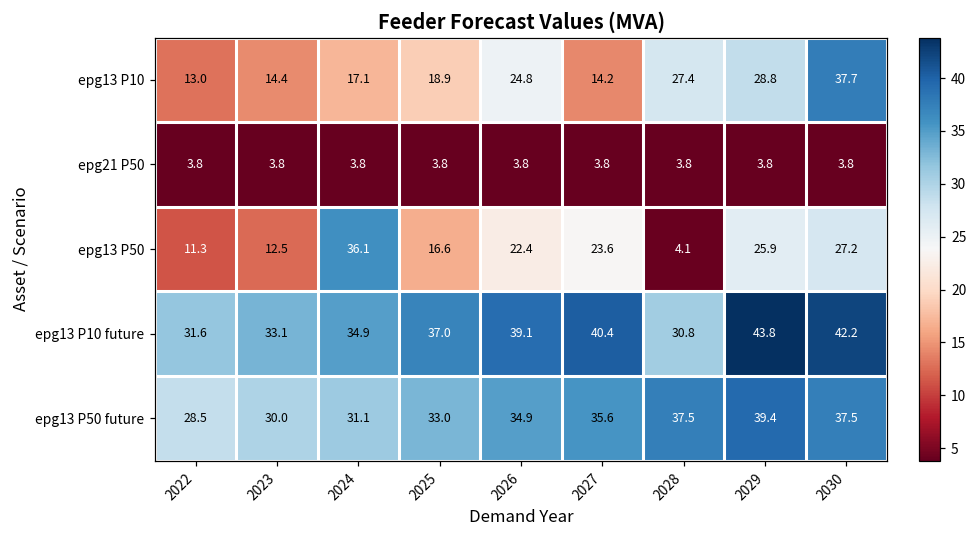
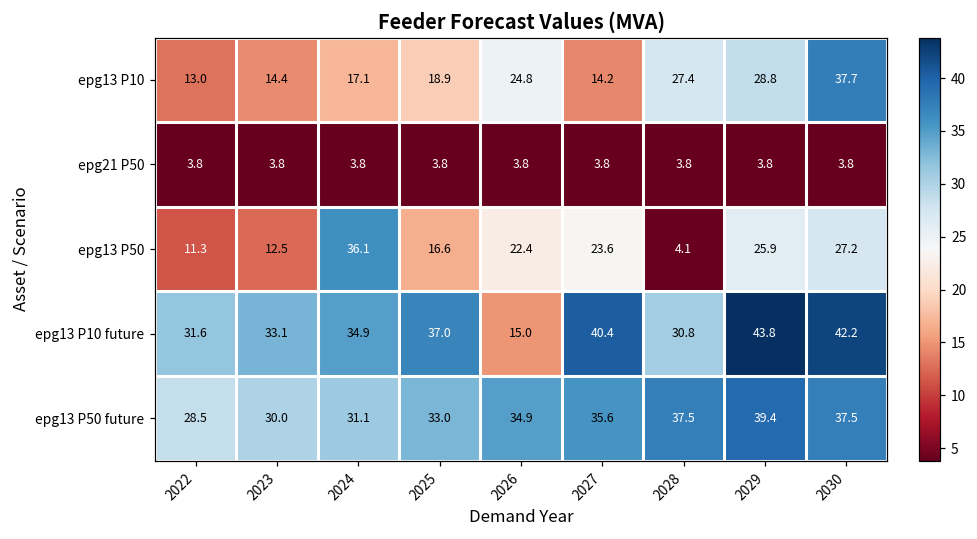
epg13 P10 future, 2026: 39.1 -> 15.0
